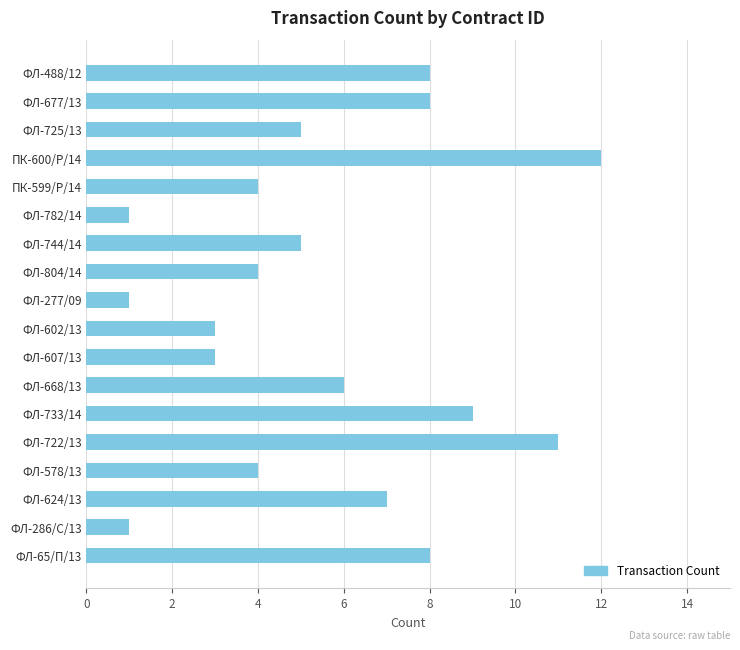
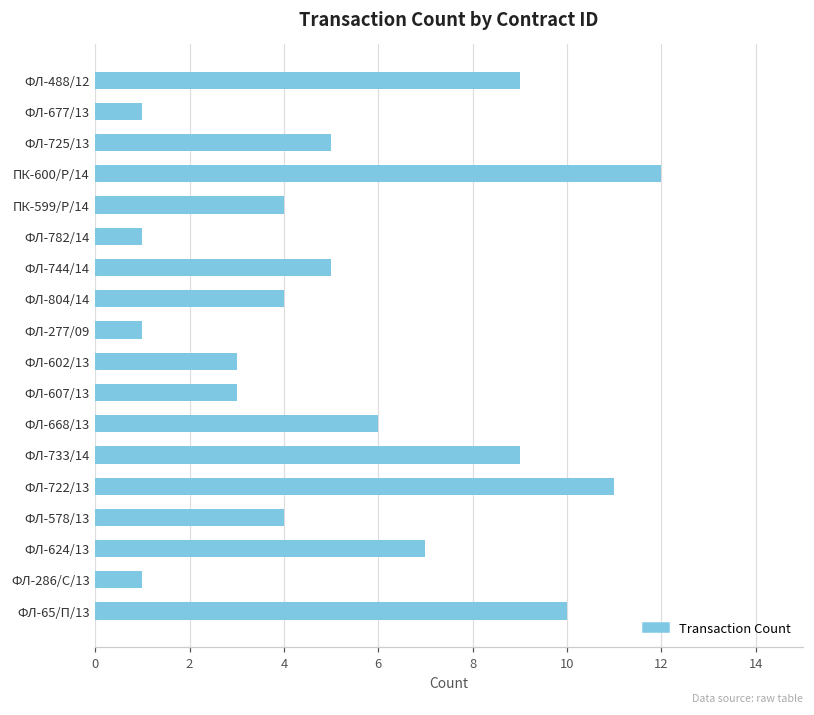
ФЛ-488/12: 8 -> 9
ФЛ-677/13: 8 -> 1
ФЛ-65/П/13: 8 -> 10
